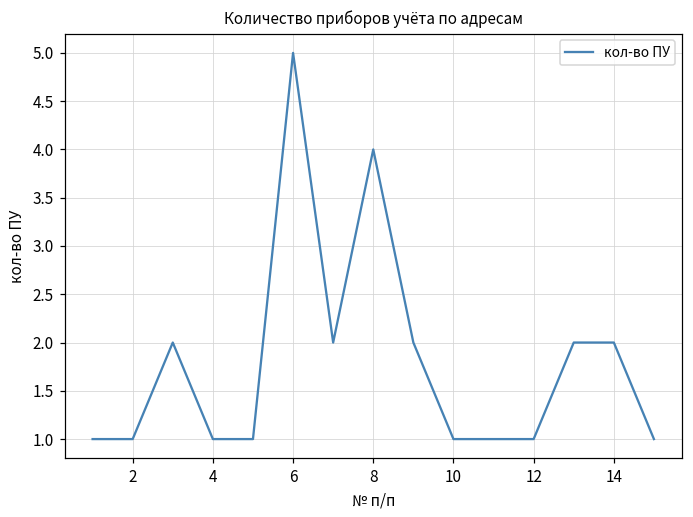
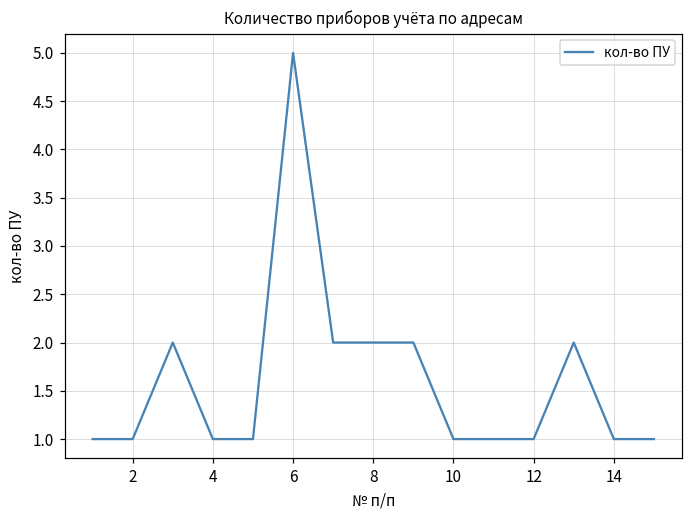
8: 4 -> 2
14: 2 -> 1
